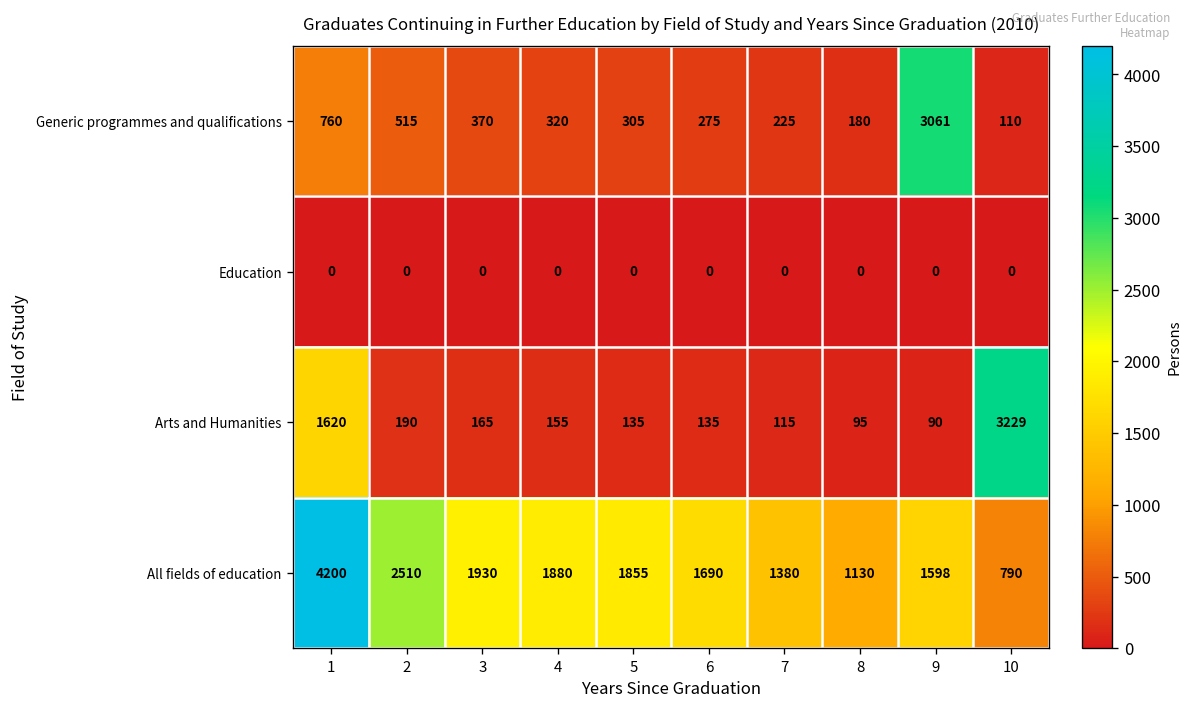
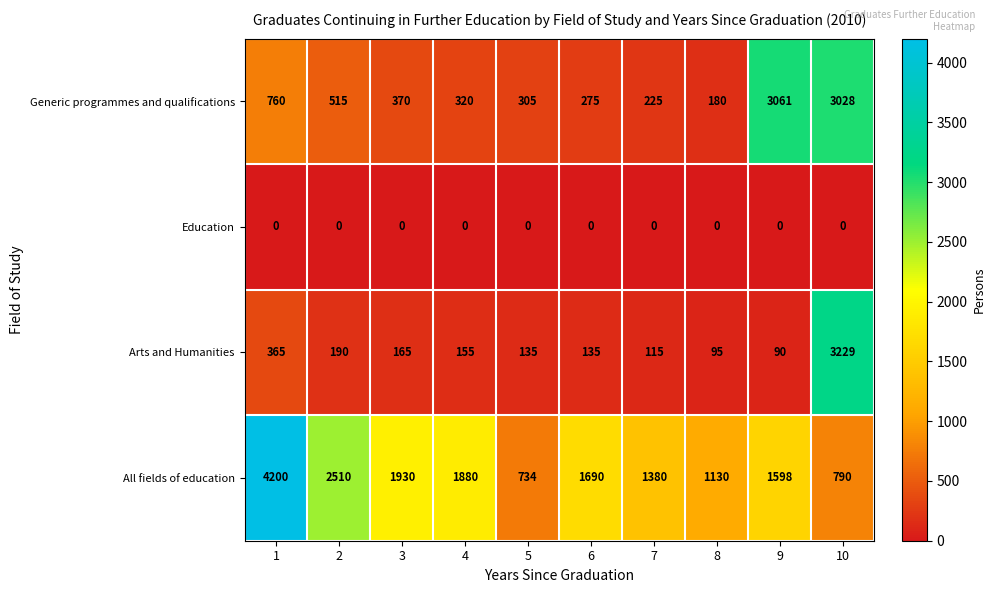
Generic programmes and qualifications, 10: 110 -> 3028
Arts and Humanities, 1: 1620 -> 365
All fields of education, 5: 1855 -> 734
